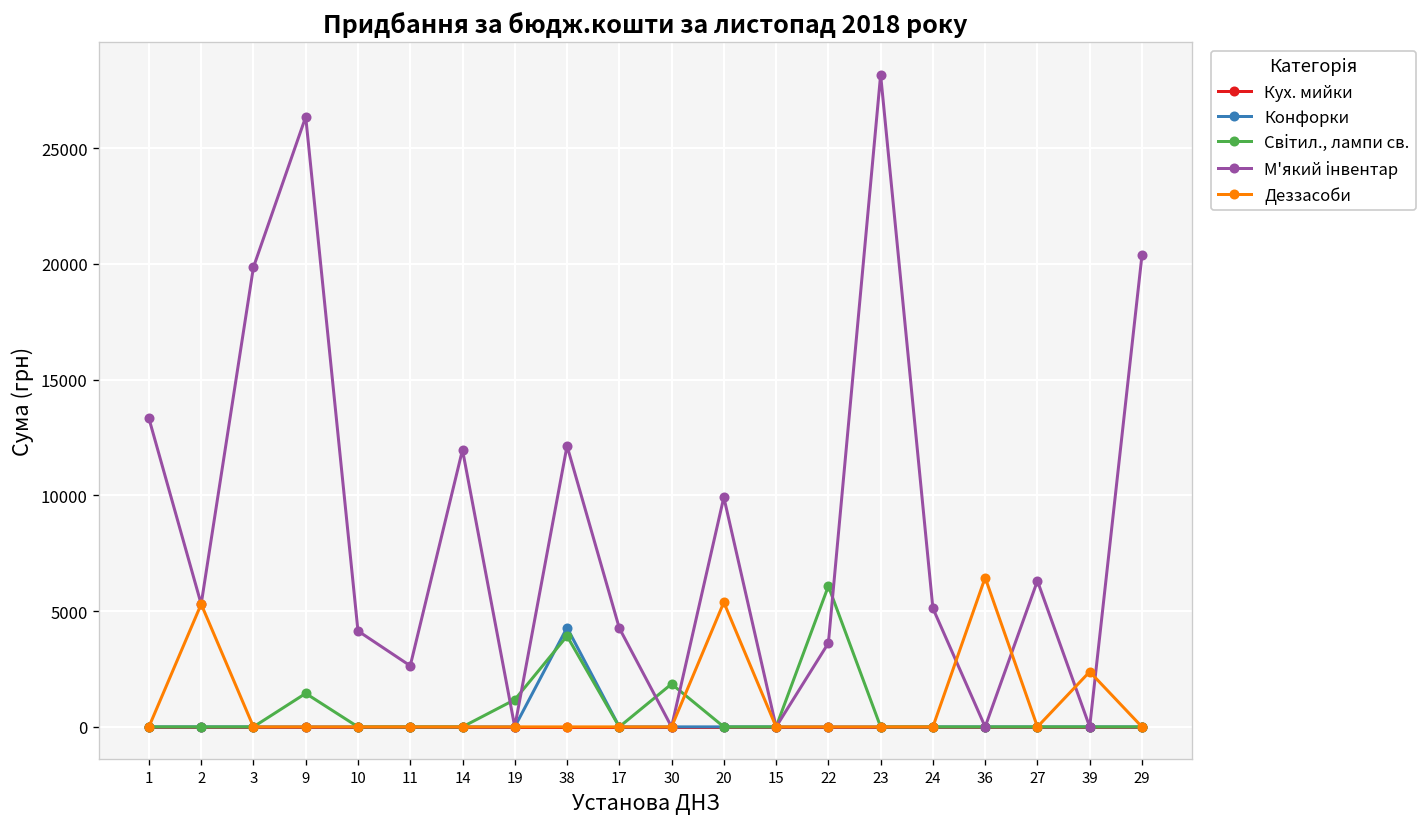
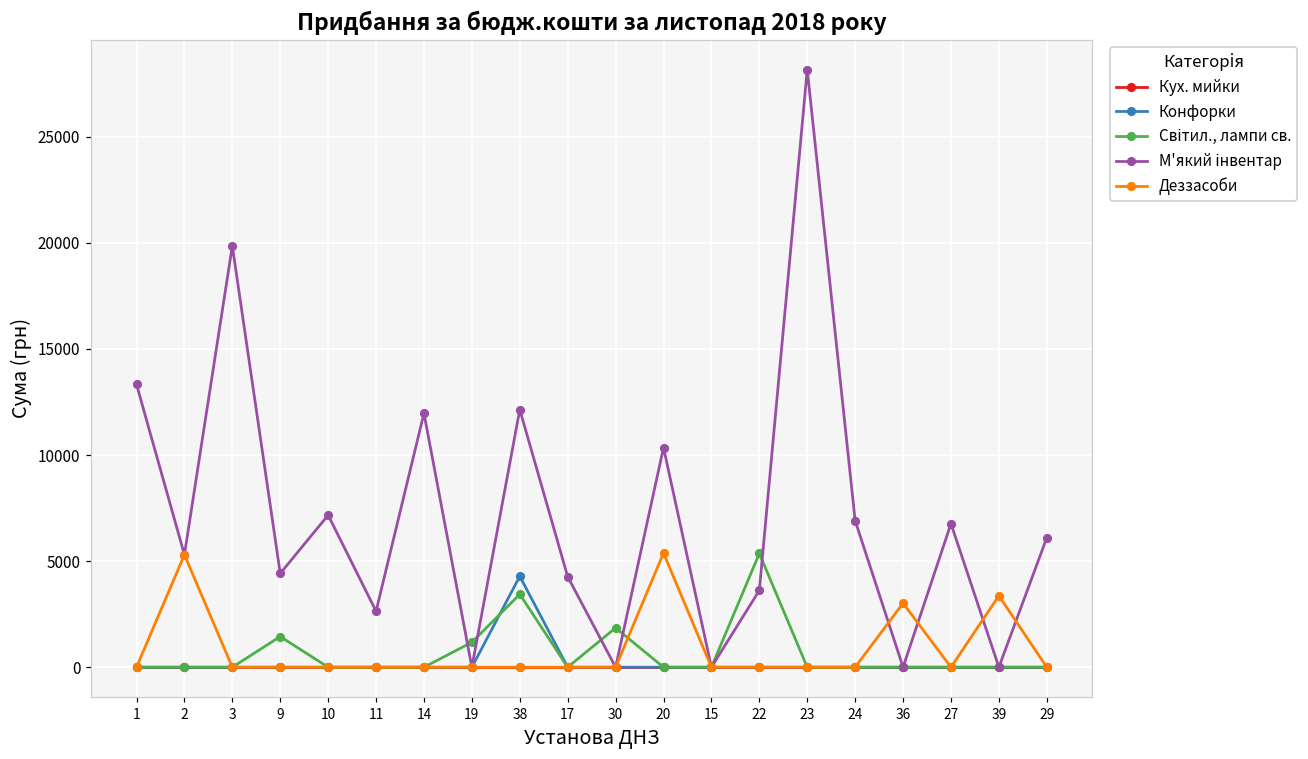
М'який інвентар, 9: 26400 -> 4400
М'який інвентар, 10: 4100 -> 7200
Світил., лампи св., 38: 3900 -> 3400
М'який інвентар, 20: 9900 -> 10300
Світил., лампи св., 22: 6100 -> 5400
М'який інвентар, 24: 5100 -> 6900
Деззасоби, 36: 6400 -> 3000
М'який інвентар, 27: 6300 -> 6800
Деззасоби, 39: 2400 -> 3400
М'який інвентар, 29: 20400 -> 6100
